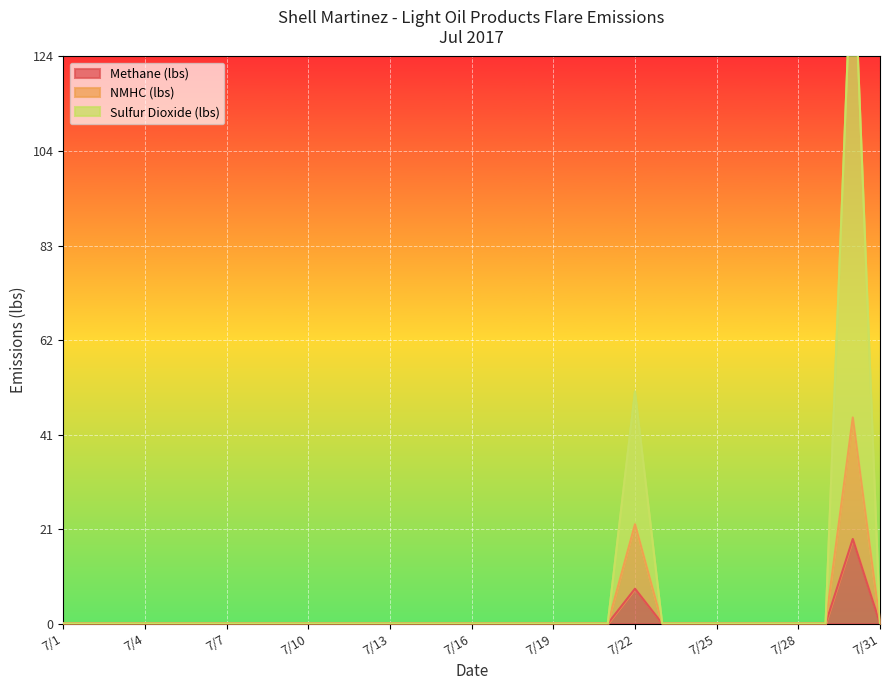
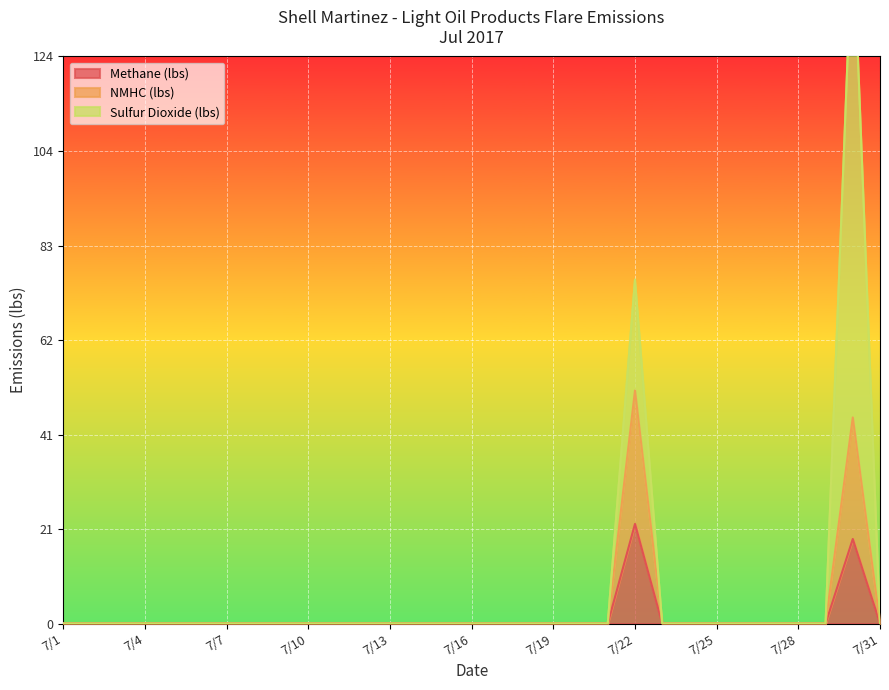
Methane (lbs), 7/22: 8 -> 22
NMHC (lbs), 7/22: 14 -> 29
Sulfur Dioxide (lbs), 7/22: 29 -> 24
